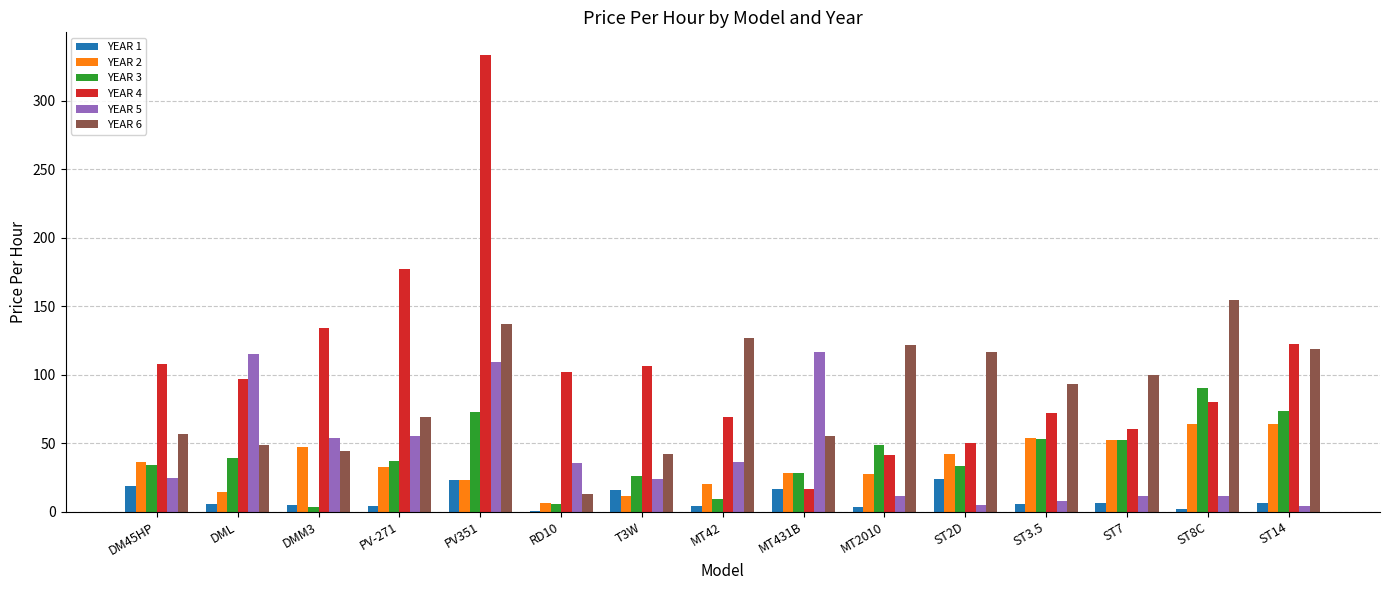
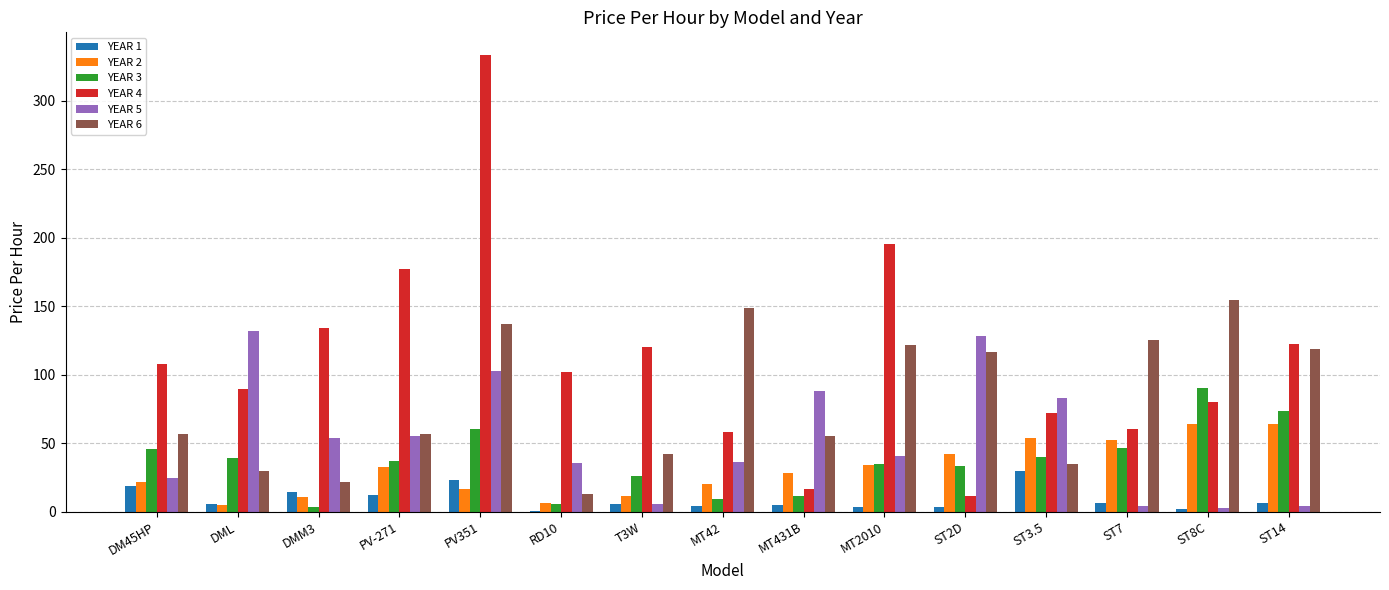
YEAR 2, DM45HP: 36 -> 22
YEAR 3, DM45HP: 34 -> 46
YEAR 2, DML: 14 -> 5
YEAR 4, DML: 97 -> 89
YEAR 5, DML: 115 -> 132
YEAR 6, DML: 49 -> 29
YEAR 1, DMM3: 5 -> 14
YEAR 2, DMM3: 47 -> 11
YEAR 6, DMM3: 44 -> 21
YEAR 1, PV-271: 4 -> 12
YEAR 6, PV-271: 69 -> 57
YEAR 2, PV351: 23 -> 16
YEAR 3, PV351: 73 -> 61
YEAR 5, PV351: 109 -> 103
YEAR 1, T3W: 16 -> 5
YEAR 4, T3W: 107 -> 120
YEAR 5, T3W: 24 -> 6
YEAR 4, MT42: 69 -> 58
YEAR 6, MT42: 127 -> 149
YEAR 1, MT431B: 16 -> 5
YEAR 3, MT431B: 29 -> 11
YEAR 5, MT431B: 116 -> 88
YEAR 2, MT2010: 27 -> 34
YEAR 3, MT2010: 48 -> 34
YEAR 4, MT2010: 41 -> 196
YEAR 5, MT2010: 11 -> 40
YEAR 1, ST2D: 23 -> 3
YEAR 4, ST2D: 50 -> 11
YEAR 5, ST2D: 5 -> 128
YEAR 1, ST3.5: 5 -> 30
YEAR 3, ST3.5: 53 -> 40
YEAR 5, ST3.5: 8 -> 83
YEAR 6, ST3.5: 93 -> 35
YEAR 3, ST7: 52 -> 46
YEAR 5, ST7: 12 -> 4
YEAR 6, ST7: 100 -> 125
YEAR 5, ST8C: 11 -> 2
